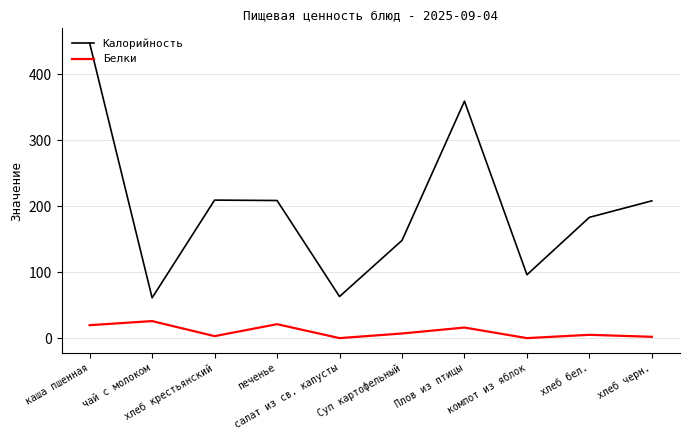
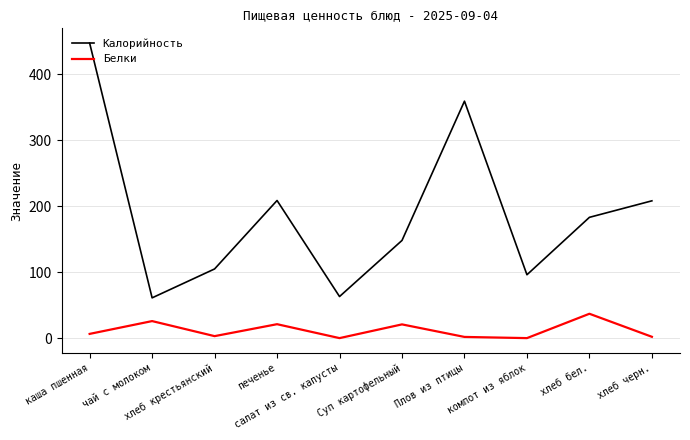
Белки, каша пшенная: 20 -> 10
Калорийность, хлеб крестьянский: 210 -> 100
Белки, Суп картофельный: 10 -> 20
Белки, Плов из птицы: 20 -> 0
Белки, хлеб бел.: 10 -> 40
